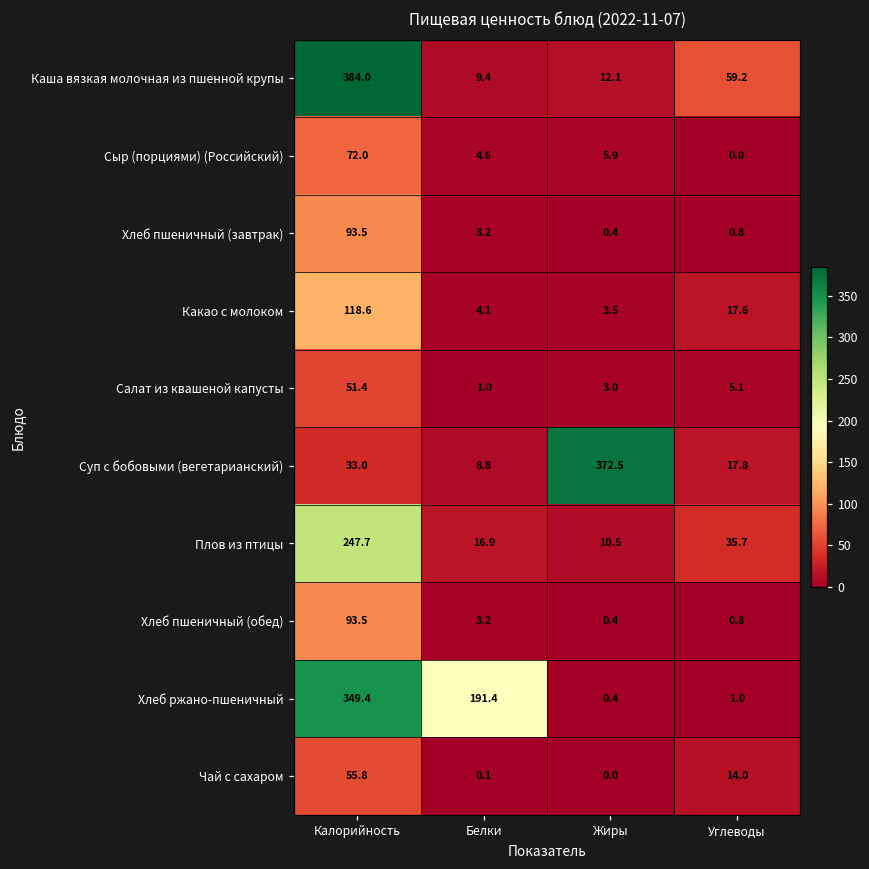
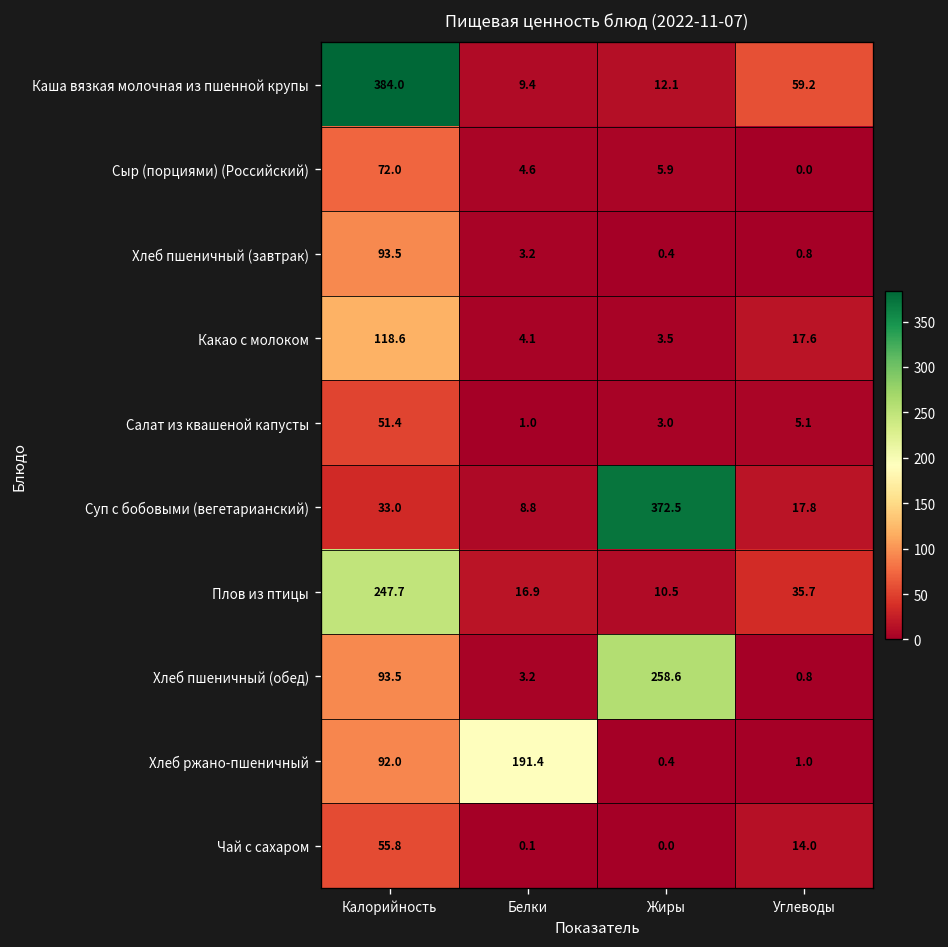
Хлеб пшеничный (обед), Жиры: 0.4 -> 258.6
Хлеб ржано-пшеничный, Калорийность: 349.4 -> 92.0
